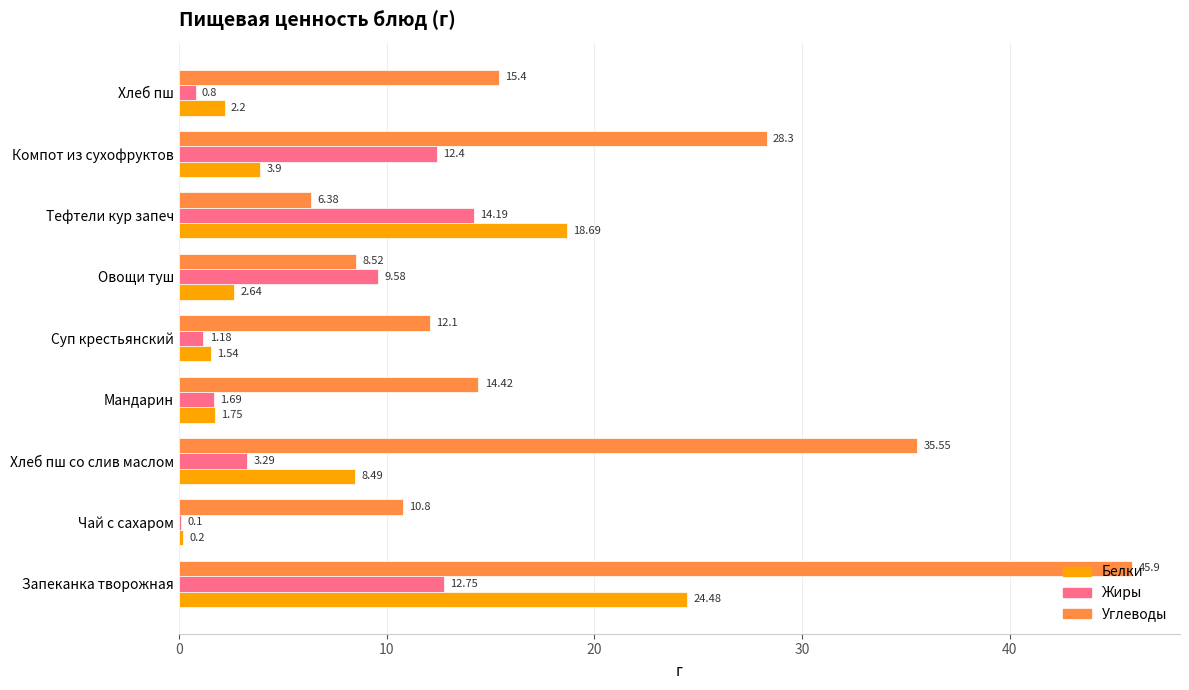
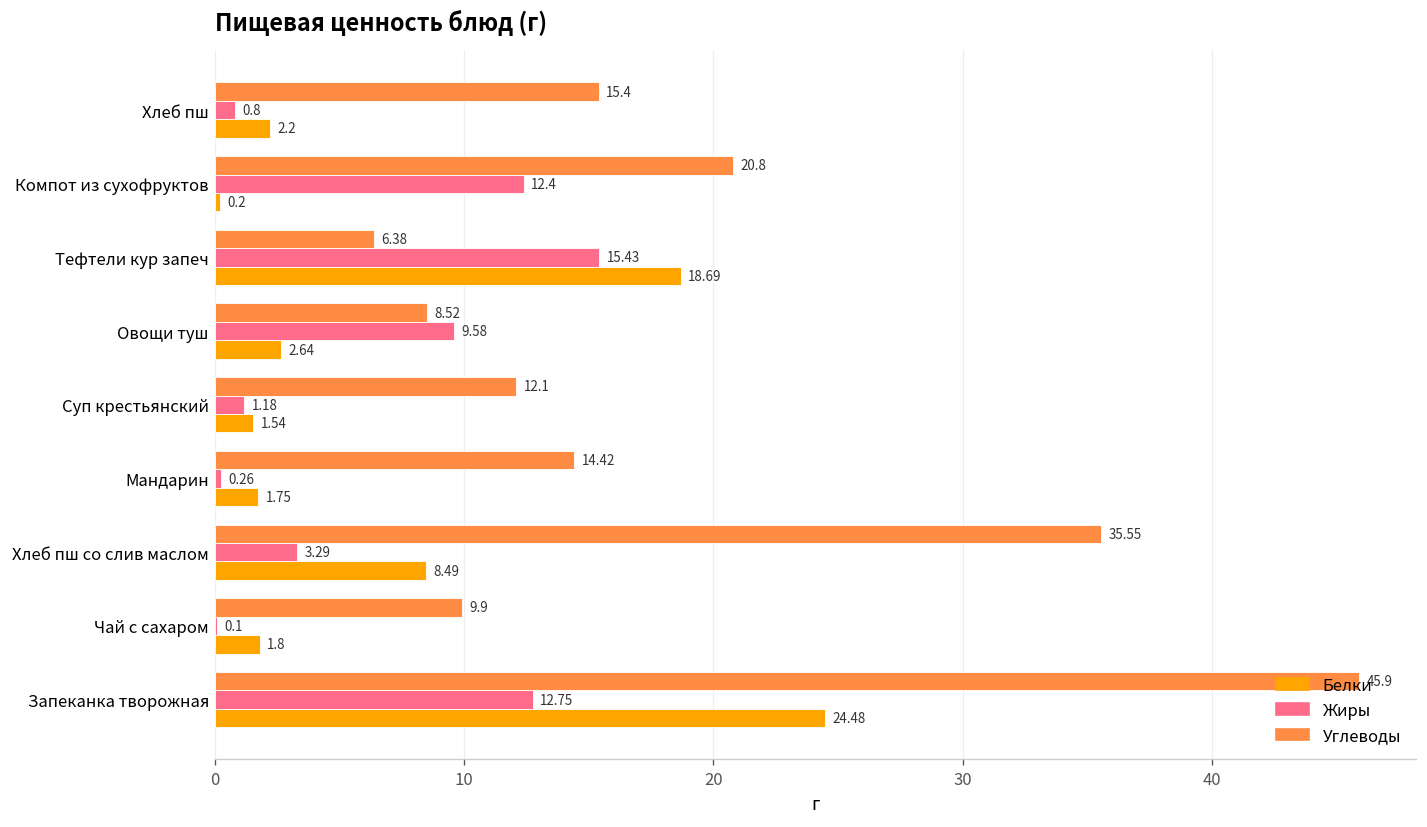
Углеводы, Компот из сухофруктов: 28.3 -> 20.8
Белки, Компот из сухофруктов: 3.9 -> 0.2
Жиры, Тефтели кур запеч: 14.19 -> 15.43
Жиры, Мандарин: 1.69 -> 0.26
Углеводы, Чай с сахаром: 10.8 -> 9.9
Белки, Чай с сахаром: 0.2 -> 1.8
